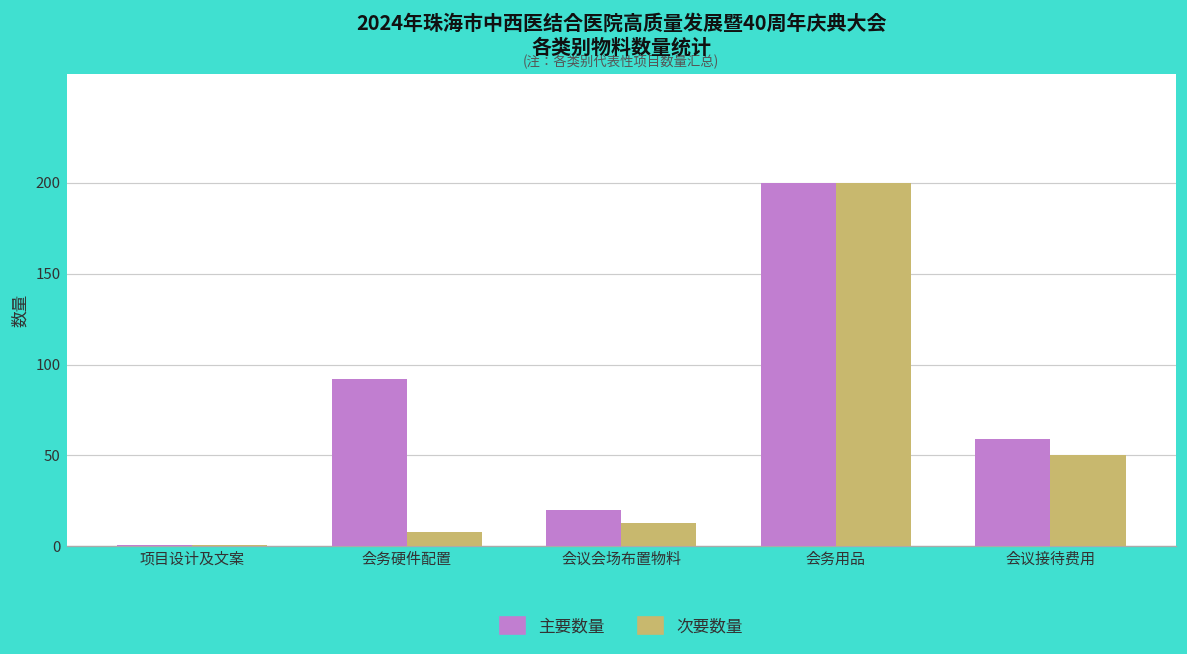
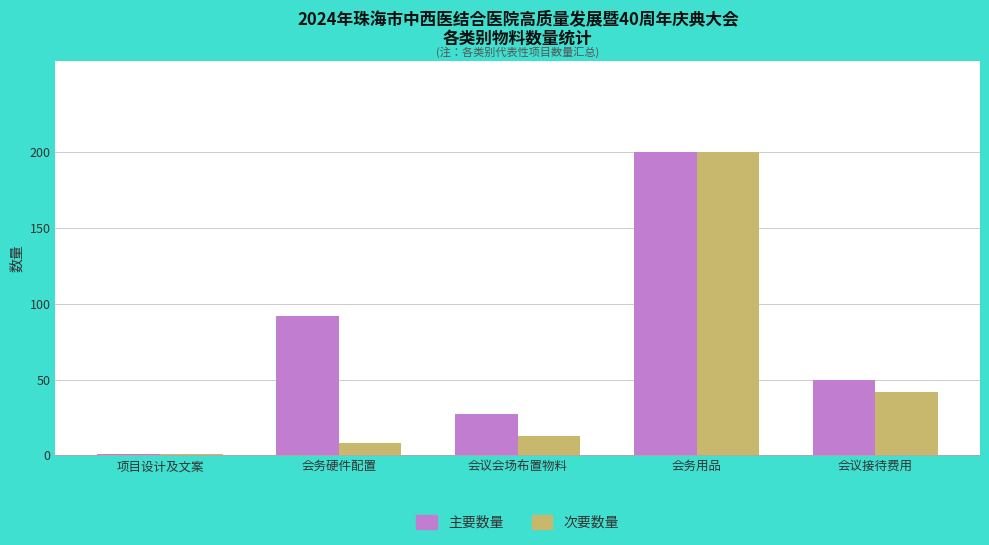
主要数量, 会议会场布置物料: 20 -> 27
主要数量, 会议接待费用: 59 -> 50
次要数量, 会议接待费用: 50 -> 42
